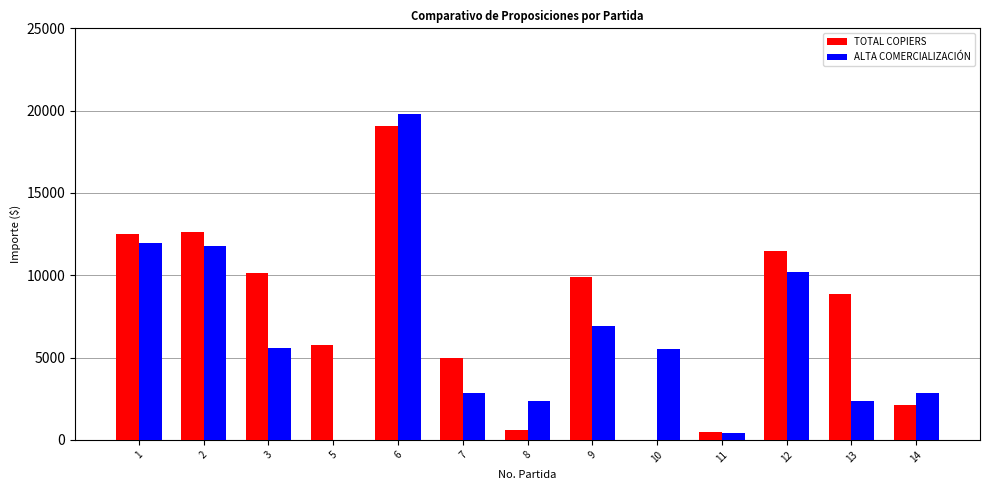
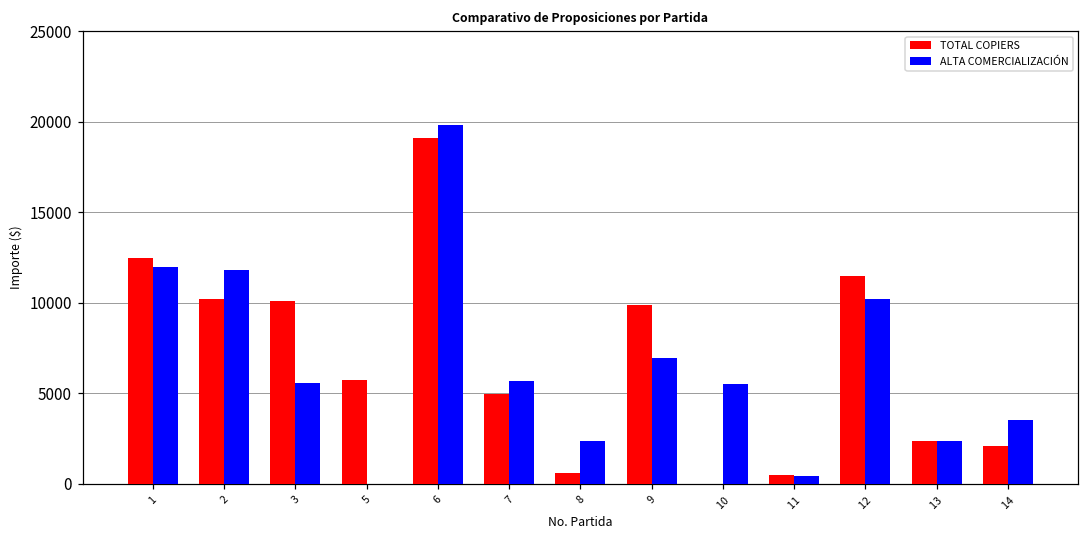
TOTAL COPIERS, 2: 12600 -> 10200
ALTA COMERCIALIZACIÓN, 7: 2900 -> 5700
TOTAL COPIERS, 13: 8900 -> 2400
ALTA COMERCIALIZACIÓN, 14: 2800 -> 3500
